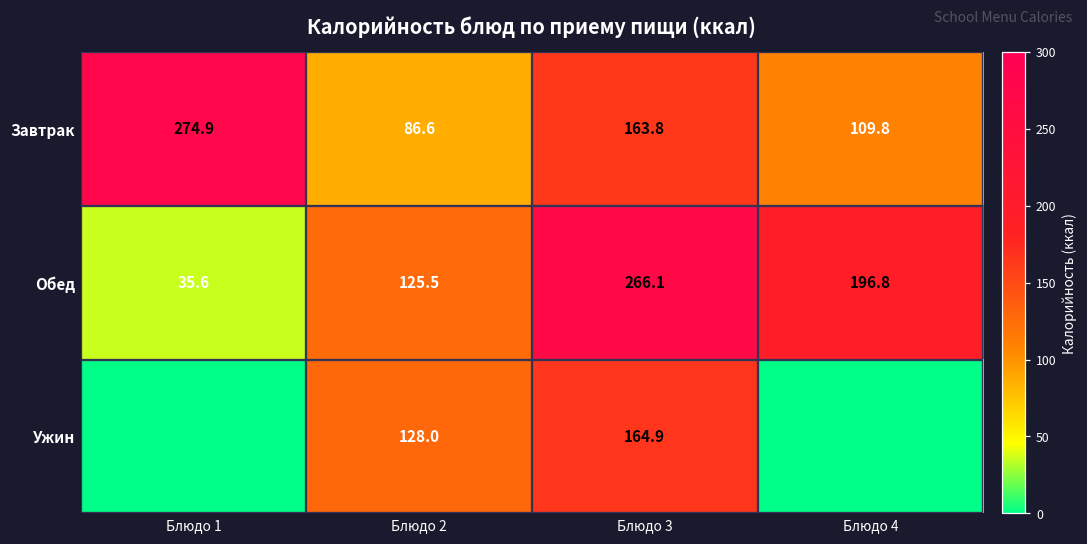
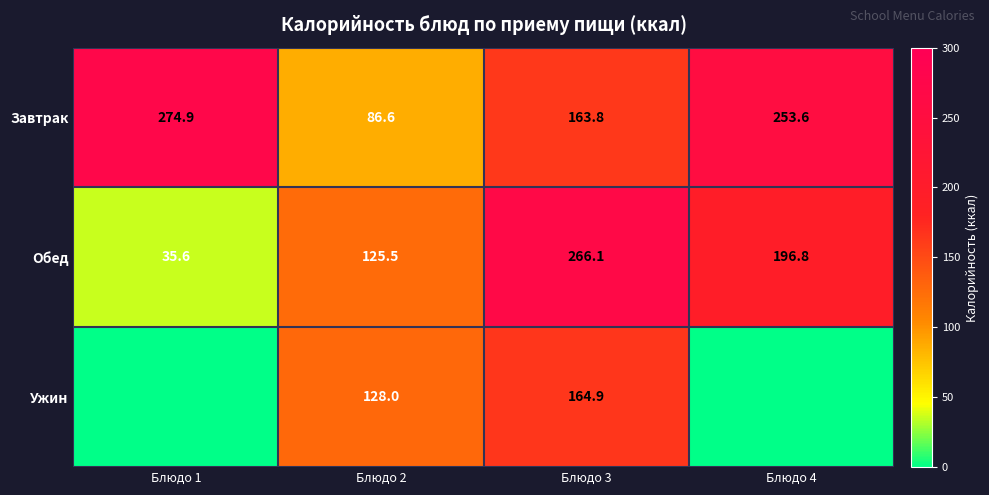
Завтрак, Блюдо 4: 109.8 -> 253.6
